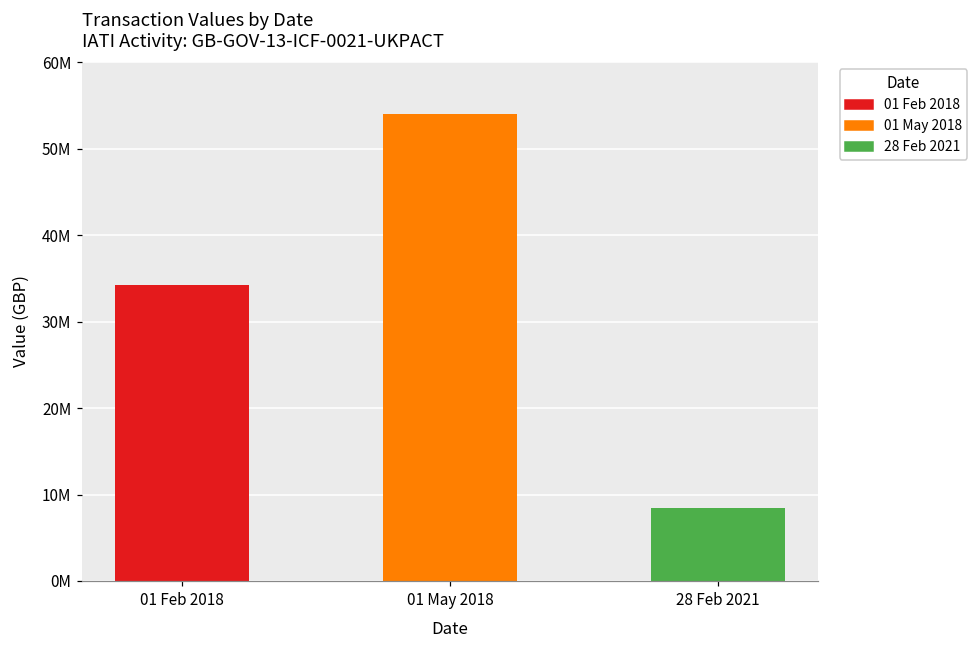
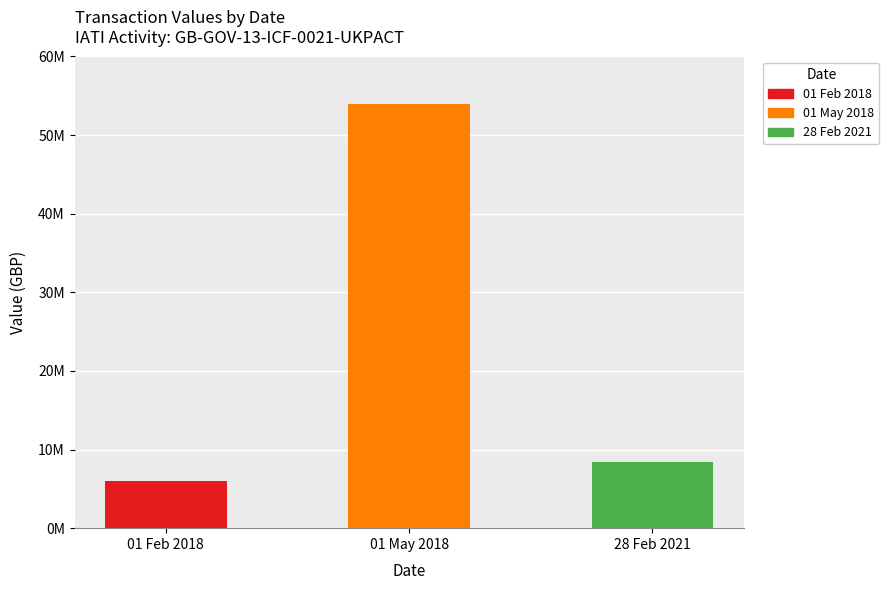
01 Feb 2018: 34000000 -> 6000000
